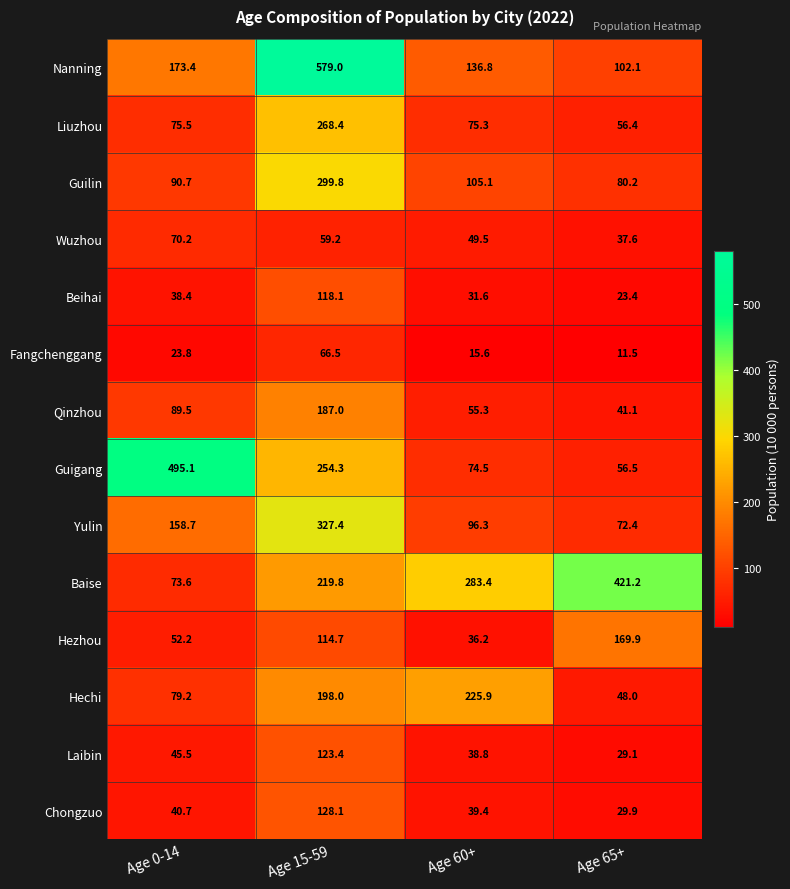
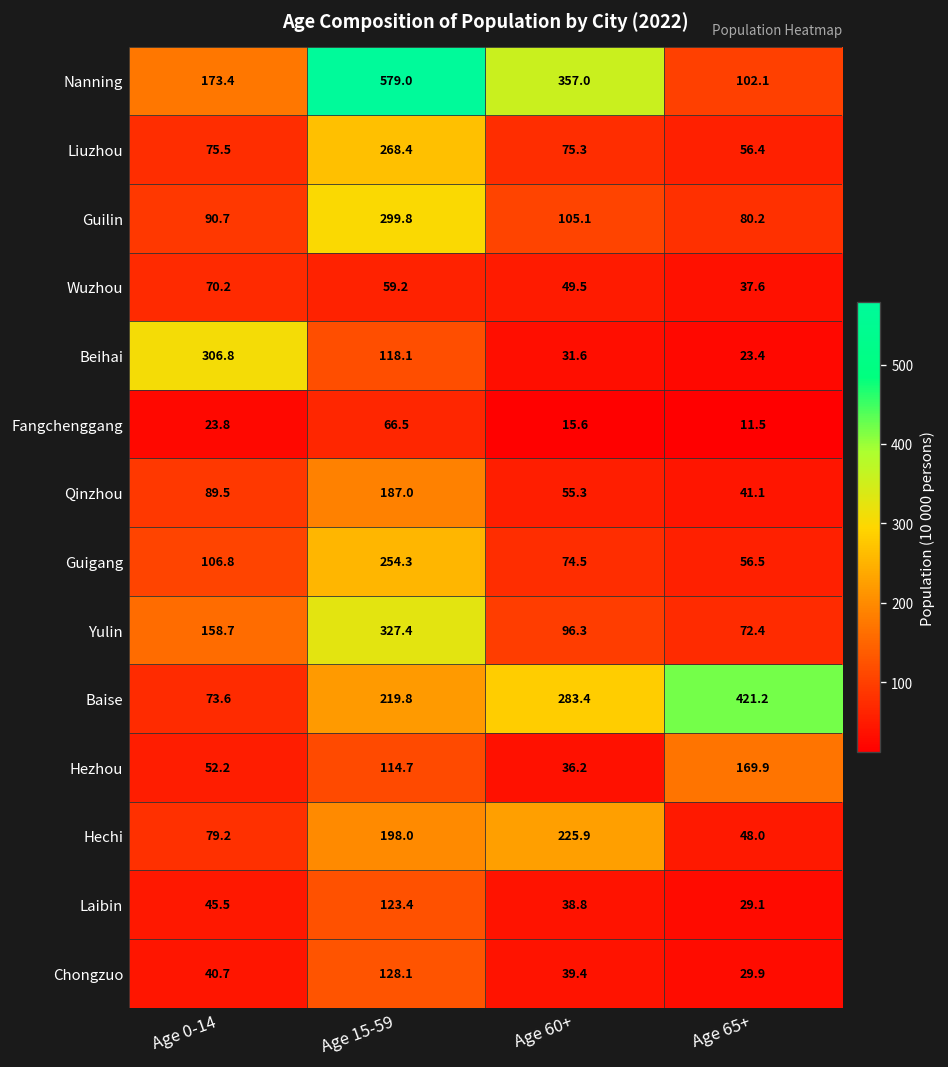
Nanning, Age 60+: 136.8 -> 357.0
Beihai, Age 0-14: 38.4 -> 306.8
Guigang, Age 0-14: 495.1 -> 106.8
